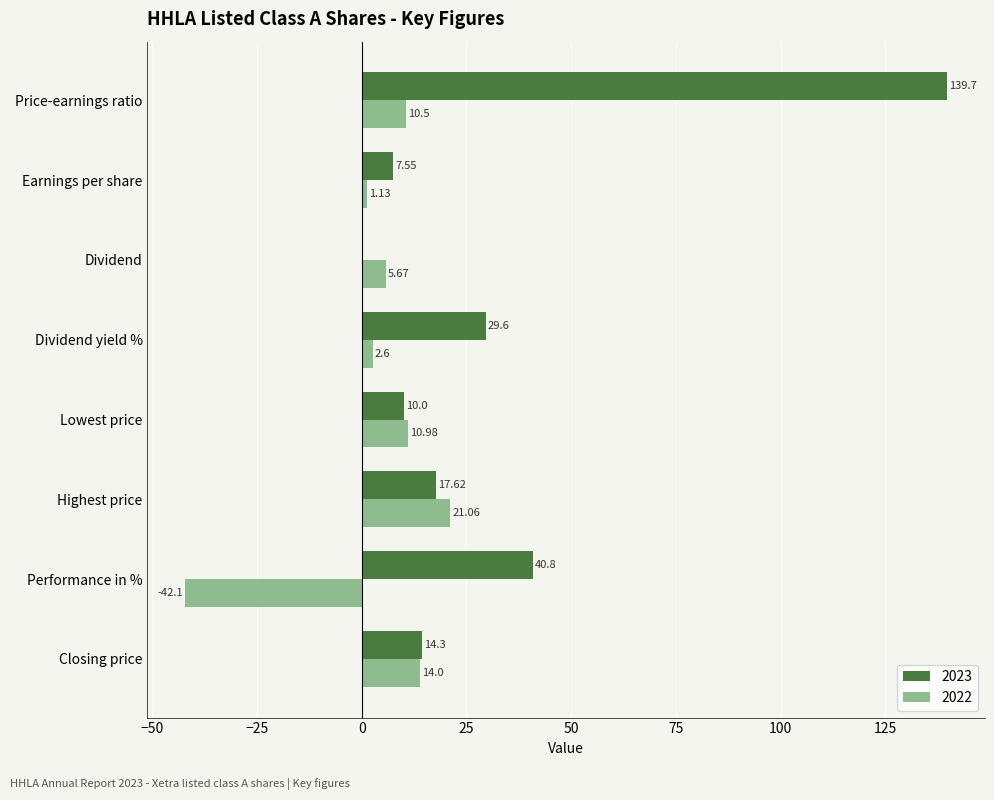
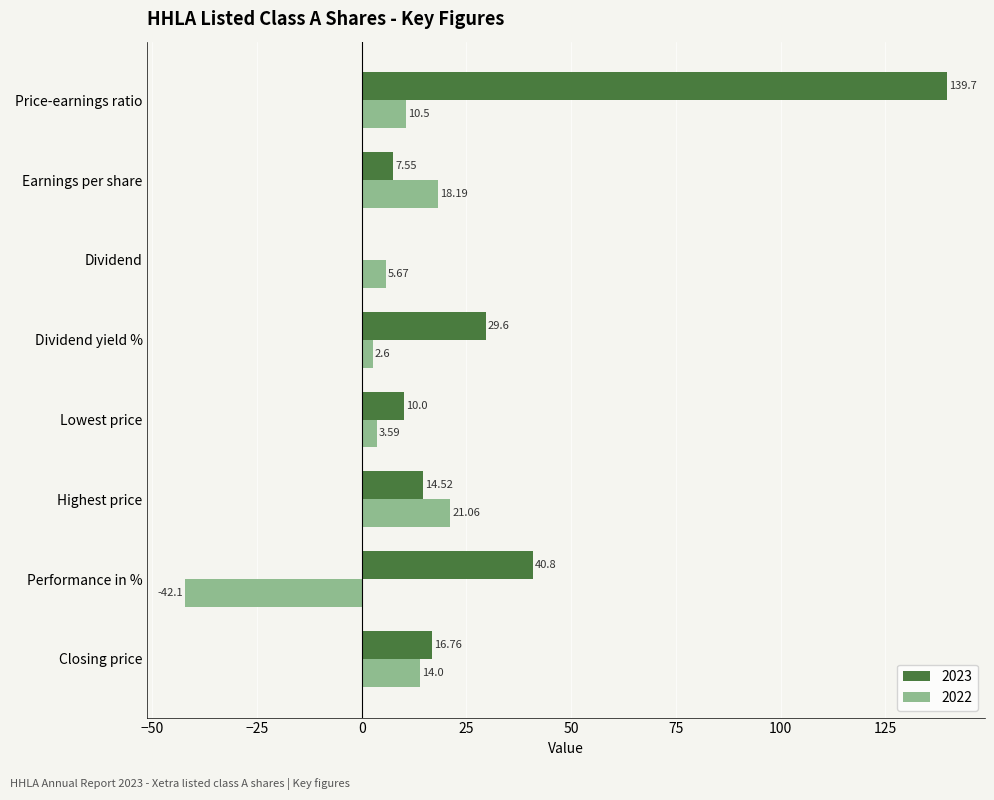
2022, Earnings per share: 1.13 -> 18.19
2022, Lowest price: 10.98 -> 3.59
2023, Highest price: 17.62 -> 14.52
2023, Closing price: 14.3 -> 16.76
